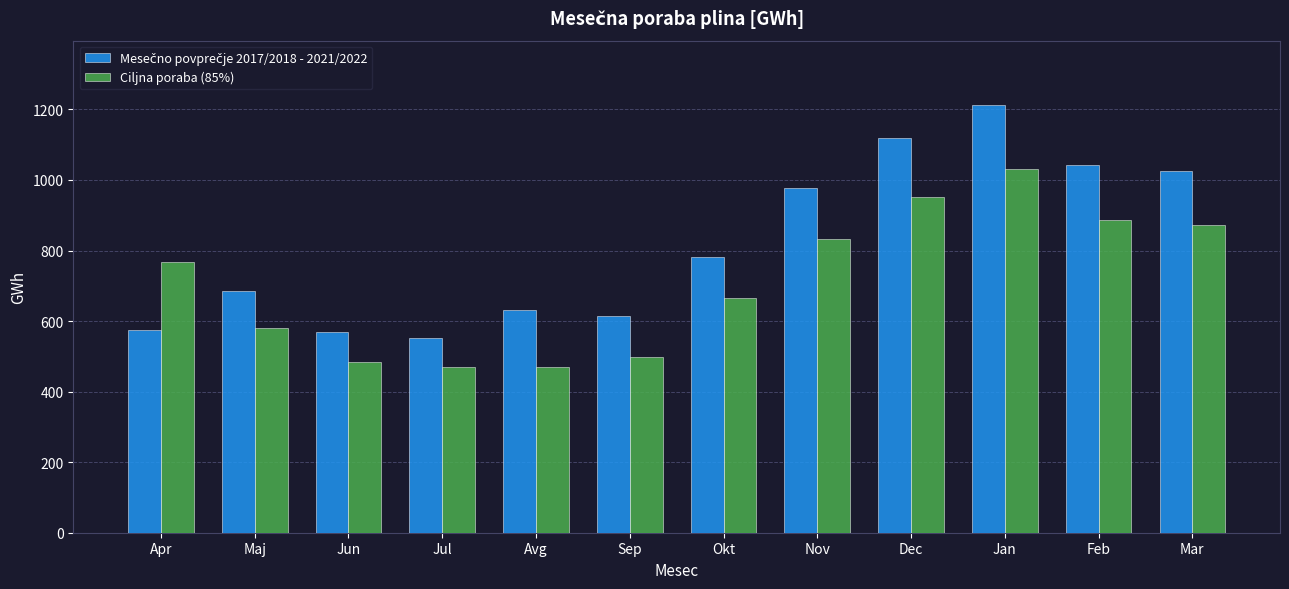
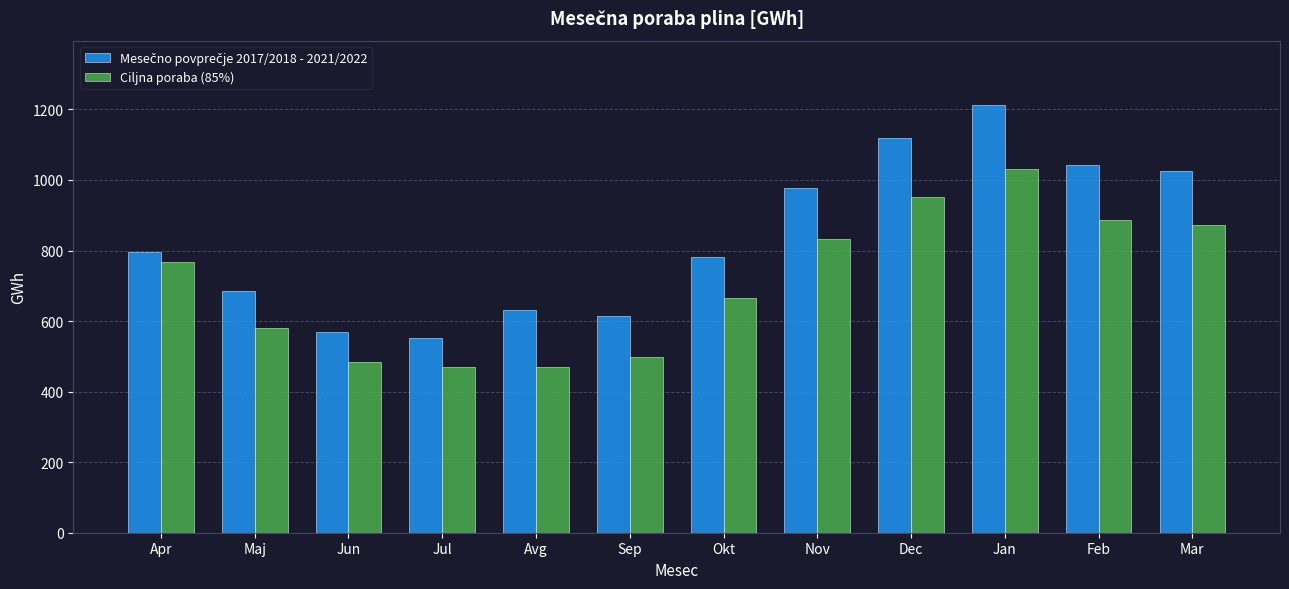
Mesečno povprečje 2017/2018 - 2021/2022, Apr: 580 -> 800
